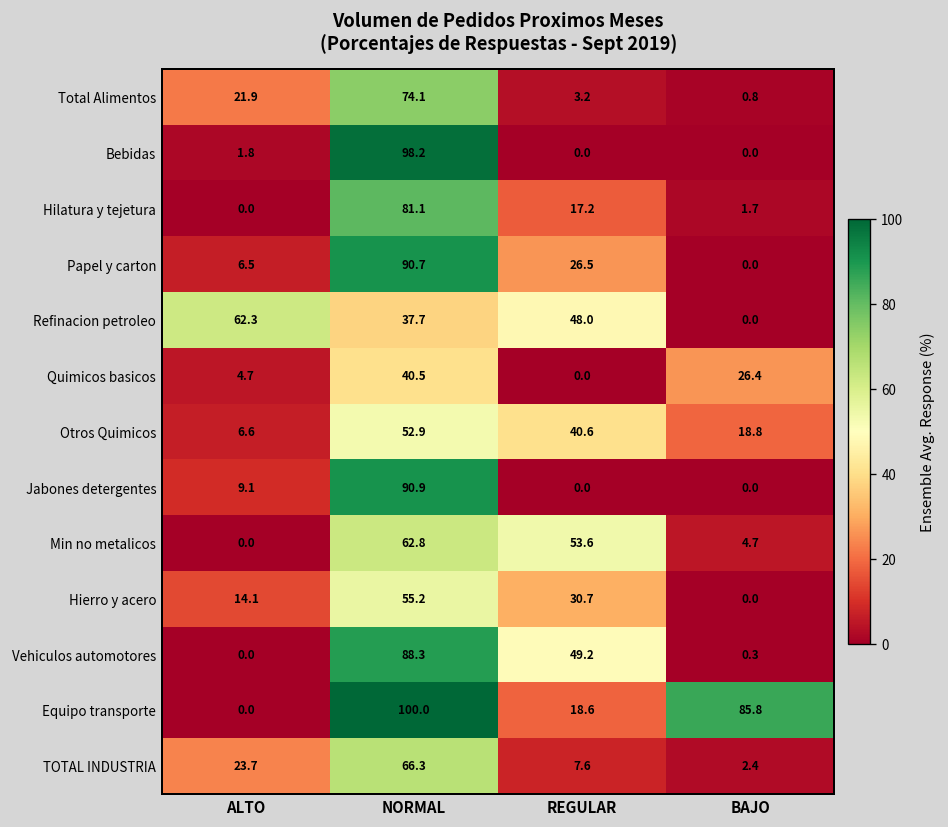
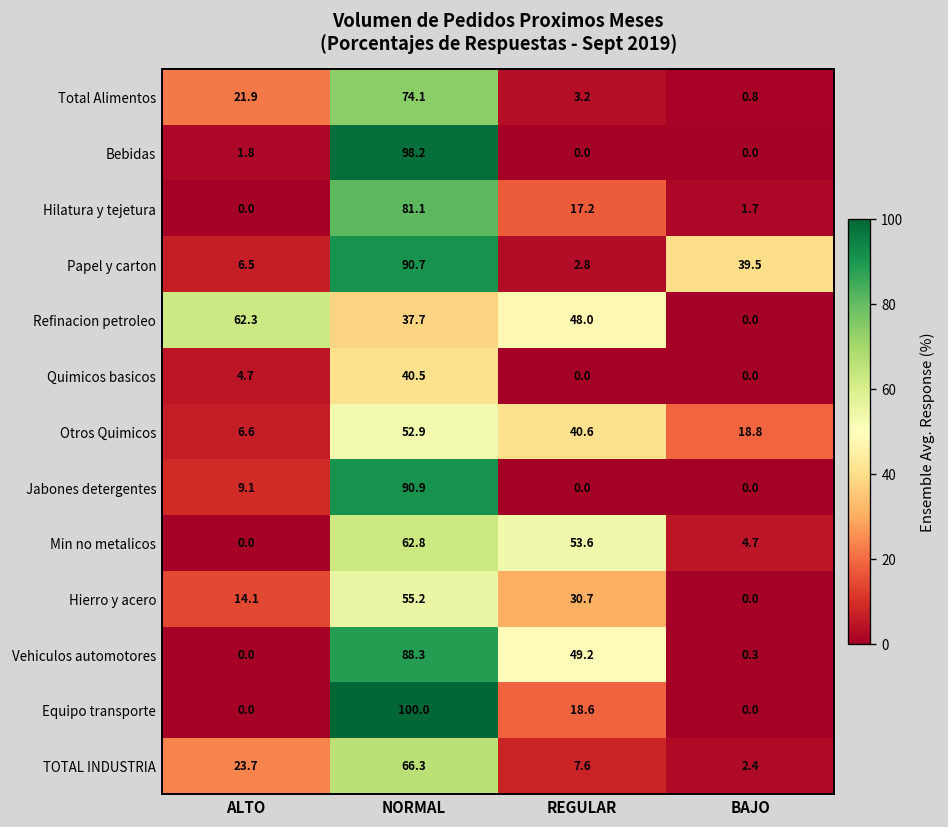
Papel y carton, REGULAR: 26.5 -> 2.8
Papel y carton, BAJO: 0.0 -> 39.5
Quimicos basicos, BAJO: 26.4 -> 0.0
Equipo transporte, BAJO: 85.8 -> 0.0
